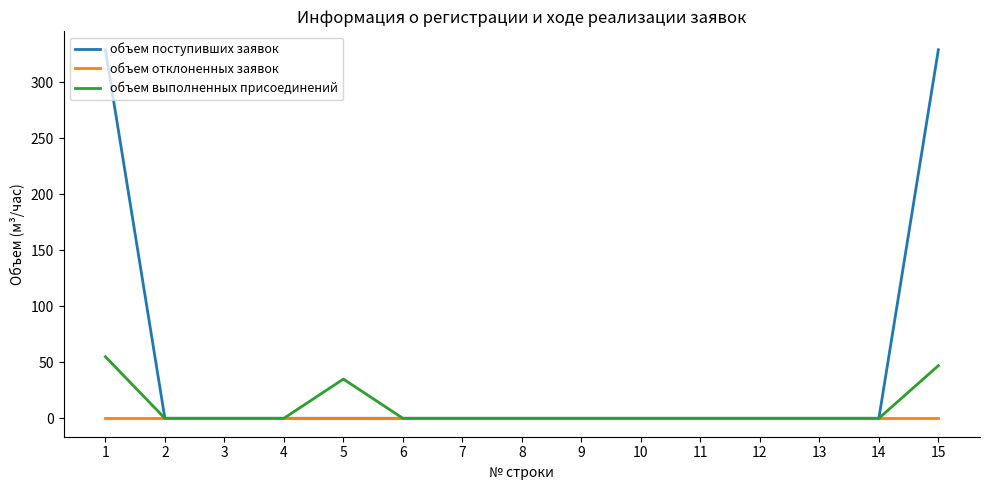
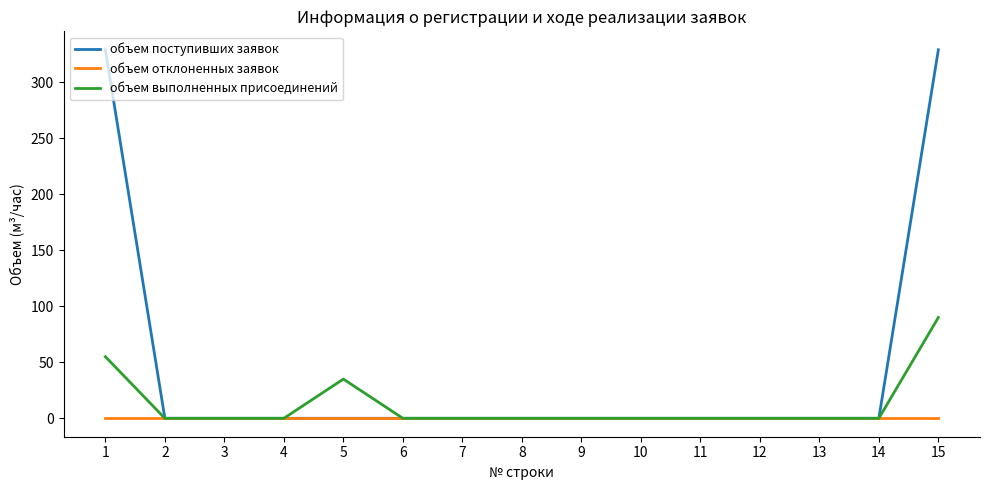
объем выполненных присоединений, 15: 47 -> 90
